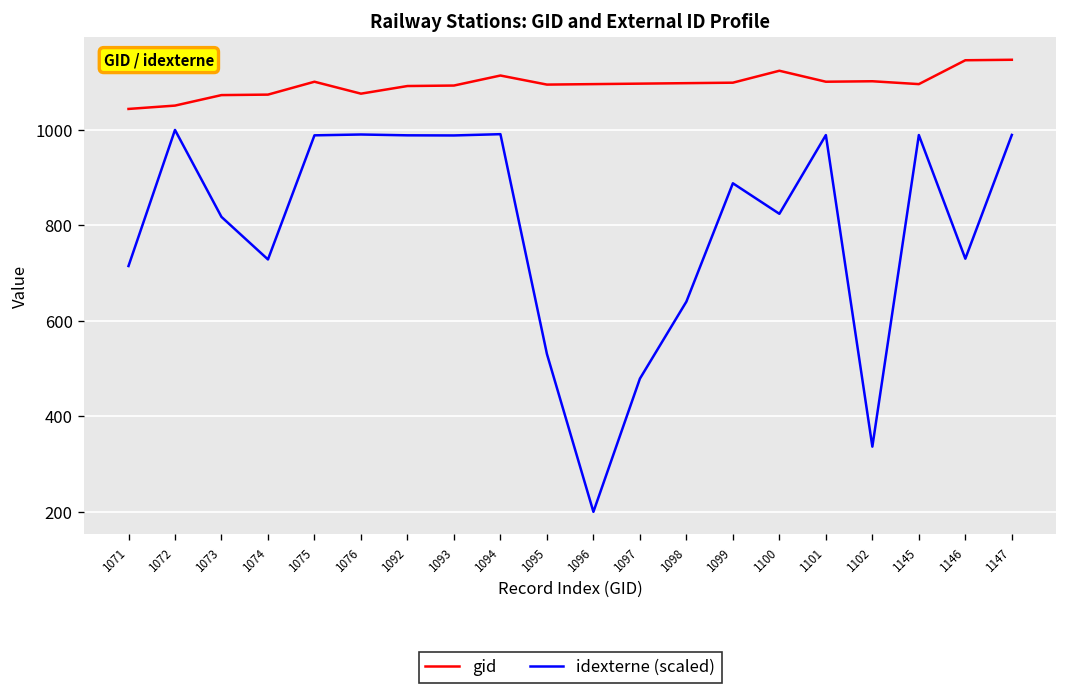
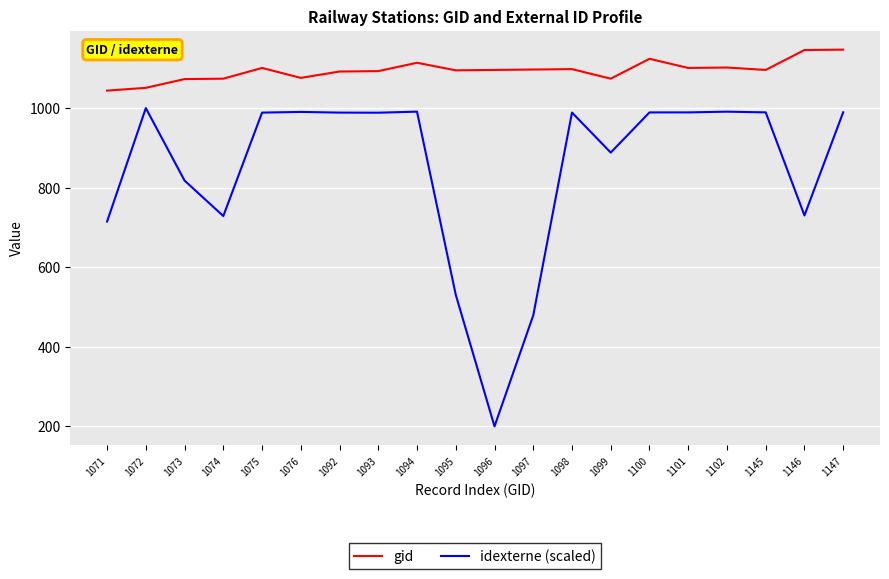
idexterne (scaled), 1098: 640 -> 990
gid, 1099: 1100 -> 1070
idexterne (scaled), 1100: 820 -> 990
idexterne (scaled), 1102: 340 -> 990
